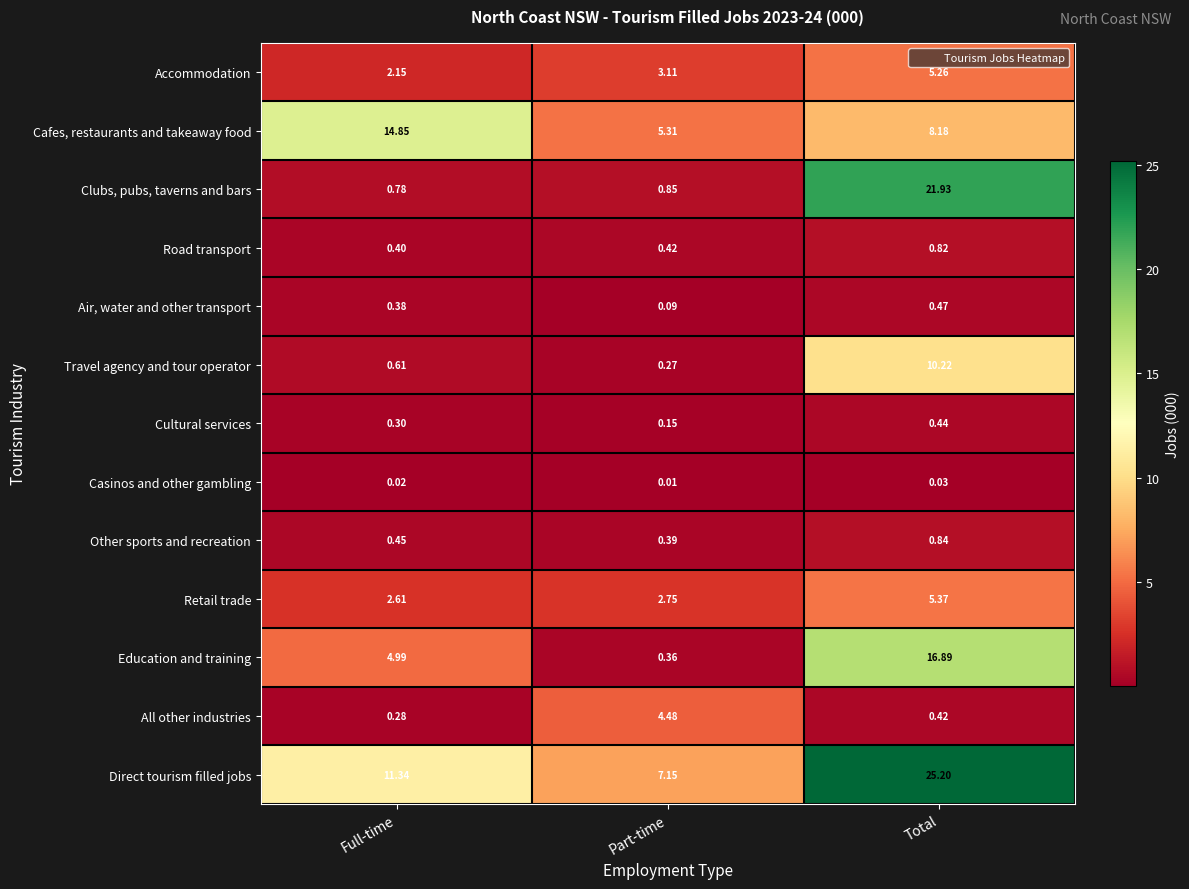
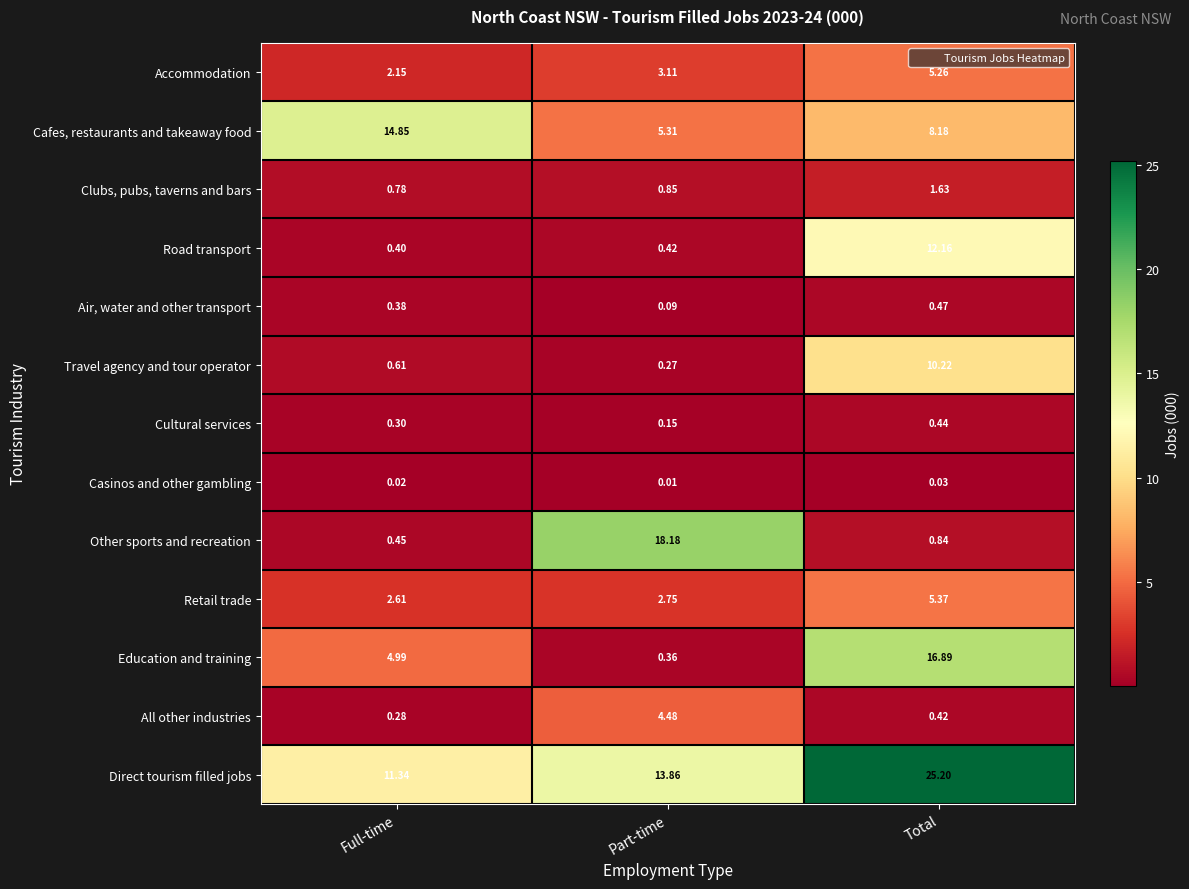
Clubs, pubs, taverns and bars, Total: 21.93 -> 1.63
Road transport, Total: 0.82 -> 12.16
Other sports and recreation, Part-time: 0.39 -> 18.18
Direct tourism filled jobs, Part-time: 7.15 -> 13.86
